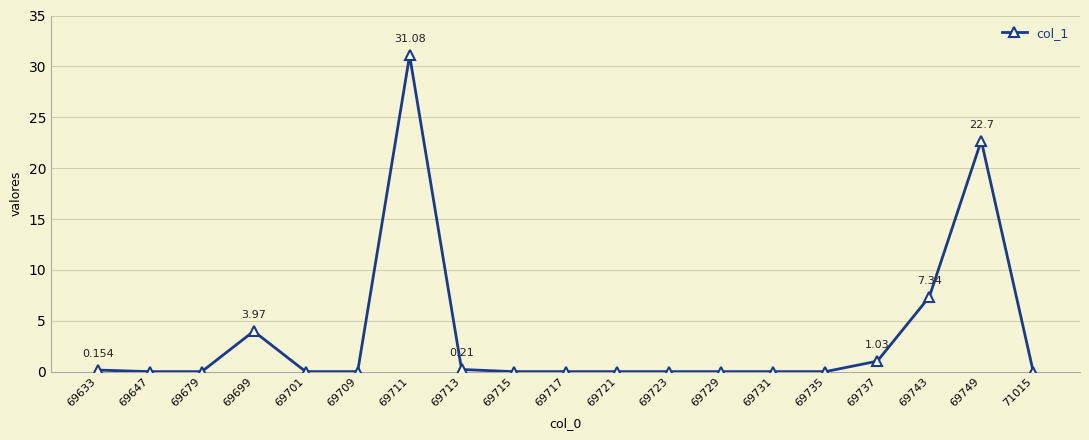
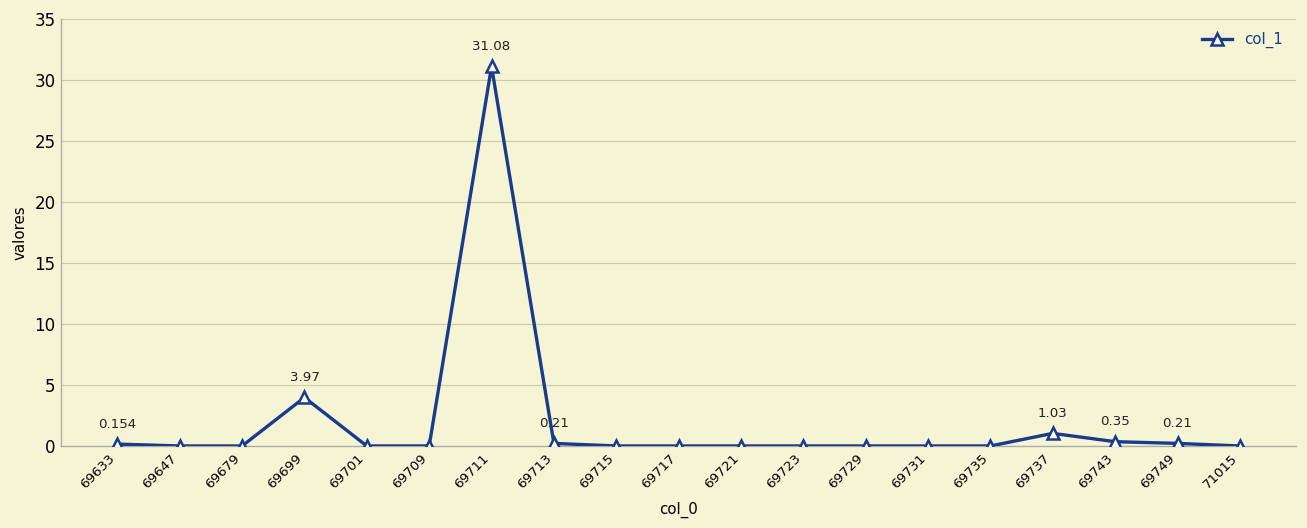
69743: 7.34 -> 0.35
69749: 22.7 -> 0.21
